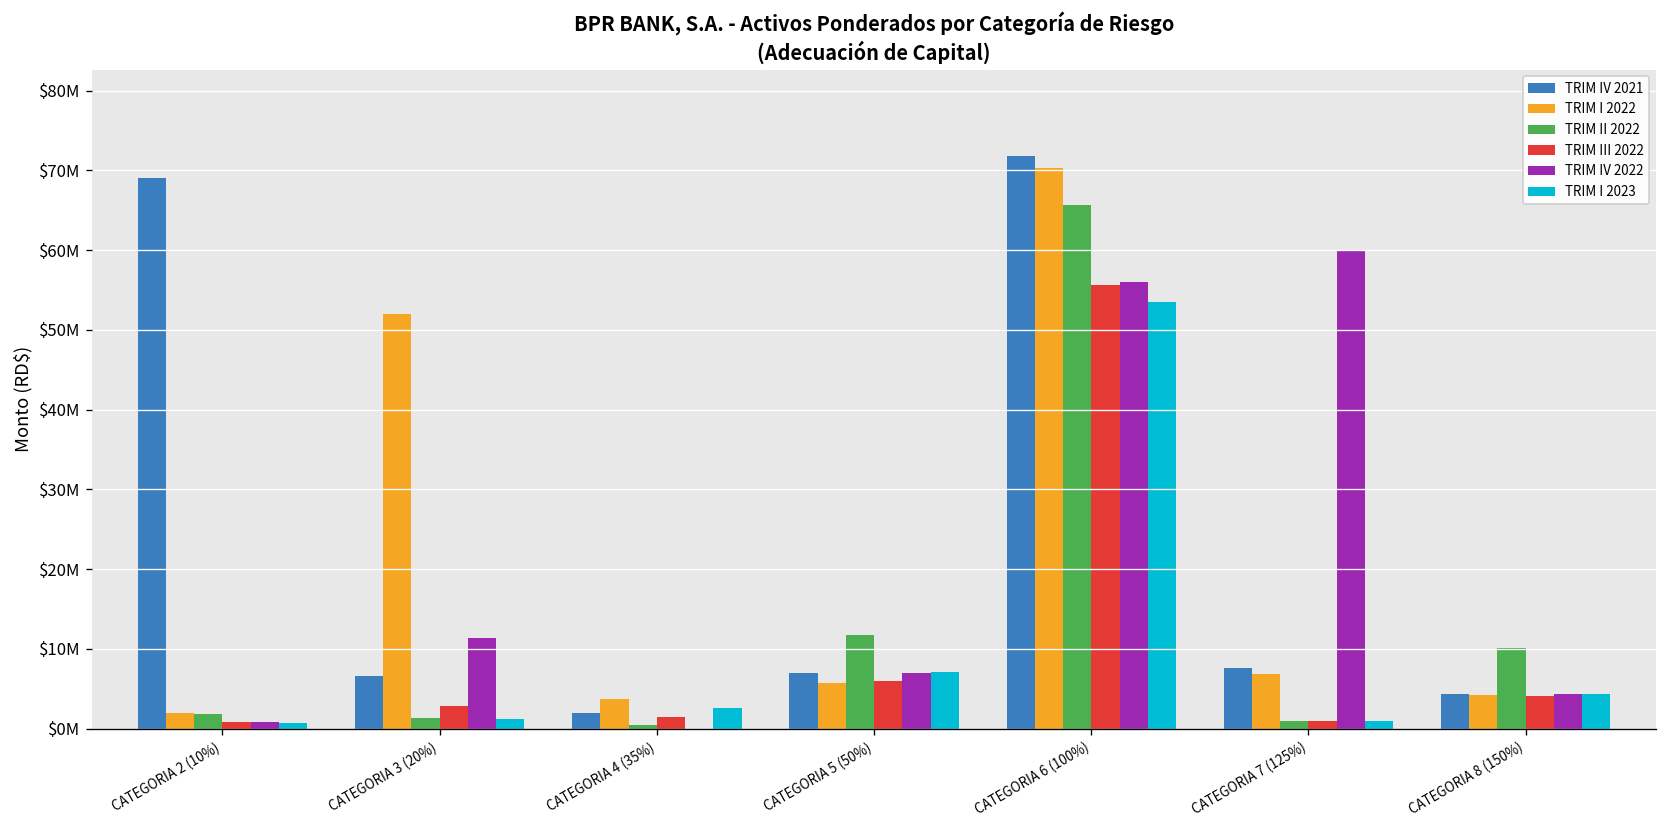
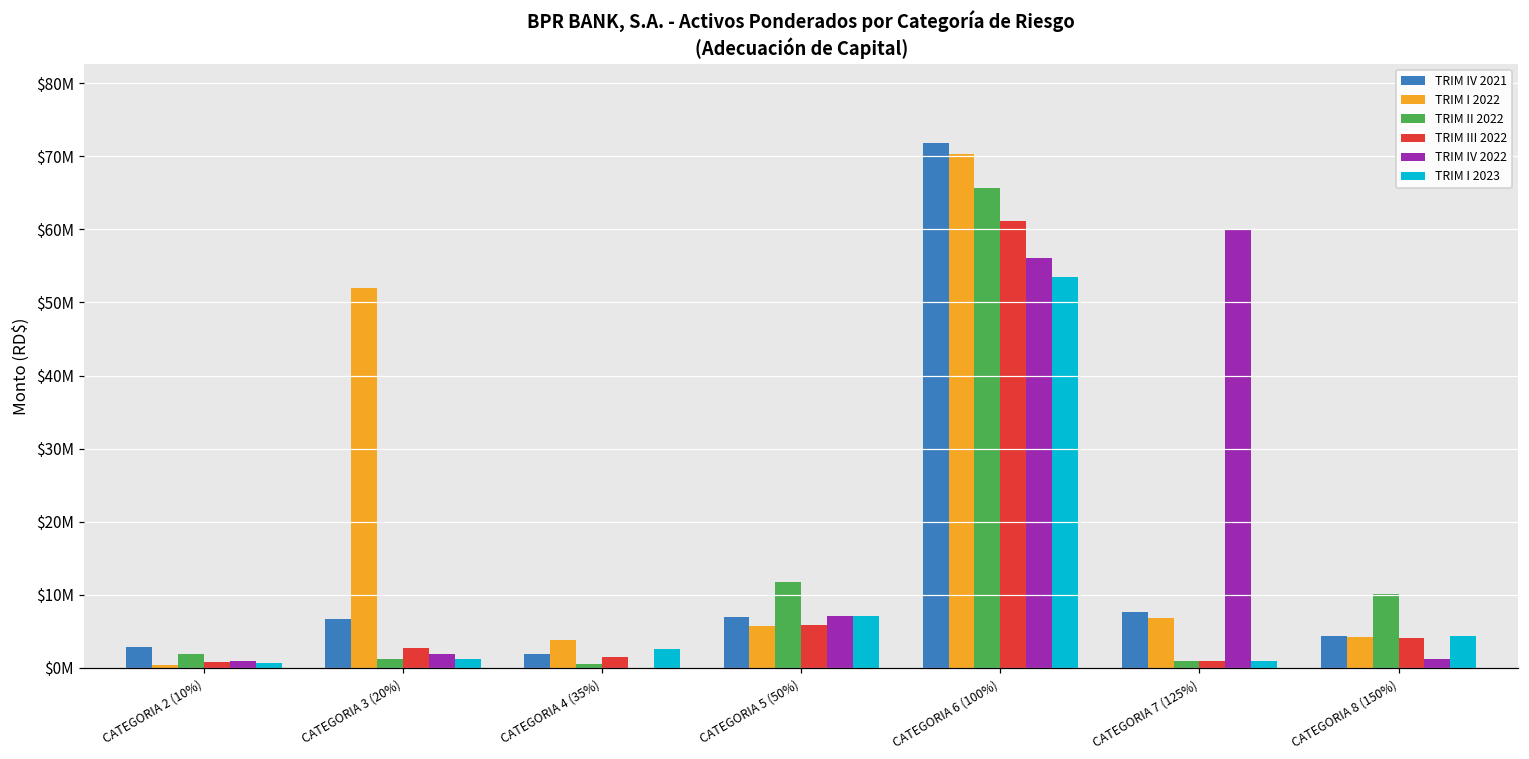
TRIM IV 2021, CATEGORIA 2 (10%): $69000000 -> $3000000
TRIM I 2022, CATEGORIA 2 (10%): $2000000 -> $0
TRIM IV 2022, CATEGORIA 3 (20%): $11000000 -> $2000000
TRIM III 2022, CATEGORIA 6 (100%): $56000000 -> $61000000
TRIM IV 2022, CATEGORIA 8 (150%): $4000000 -> $1000000
